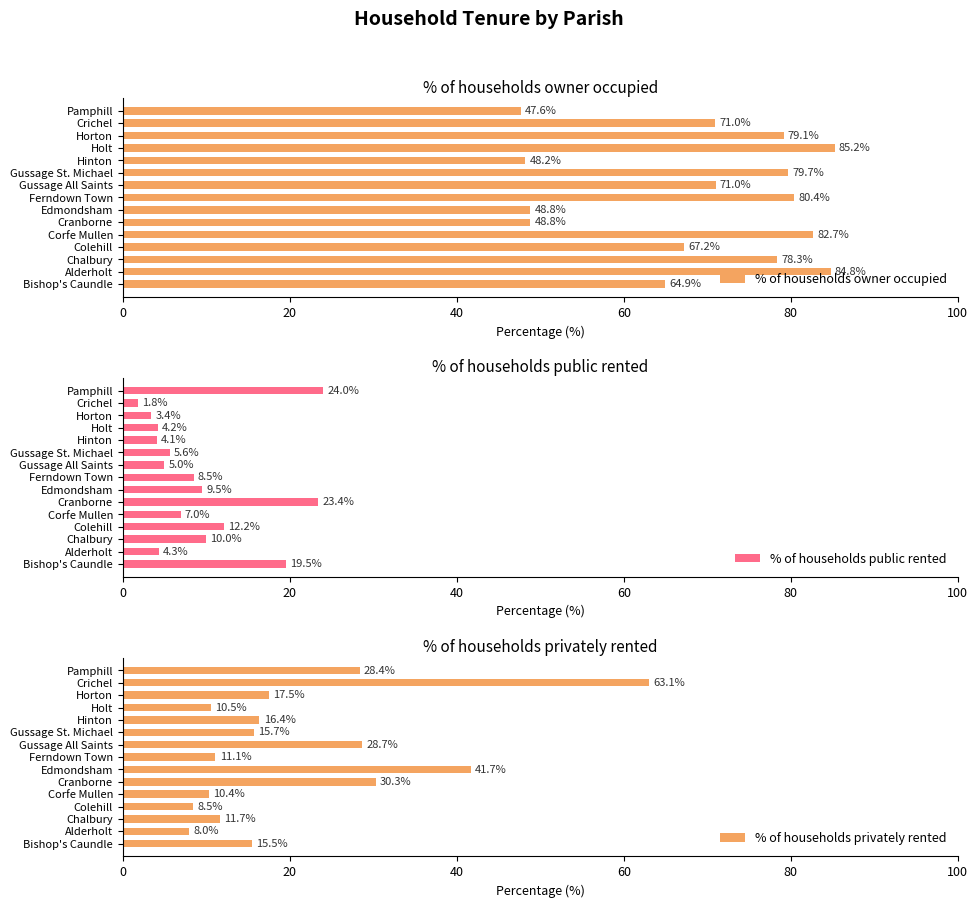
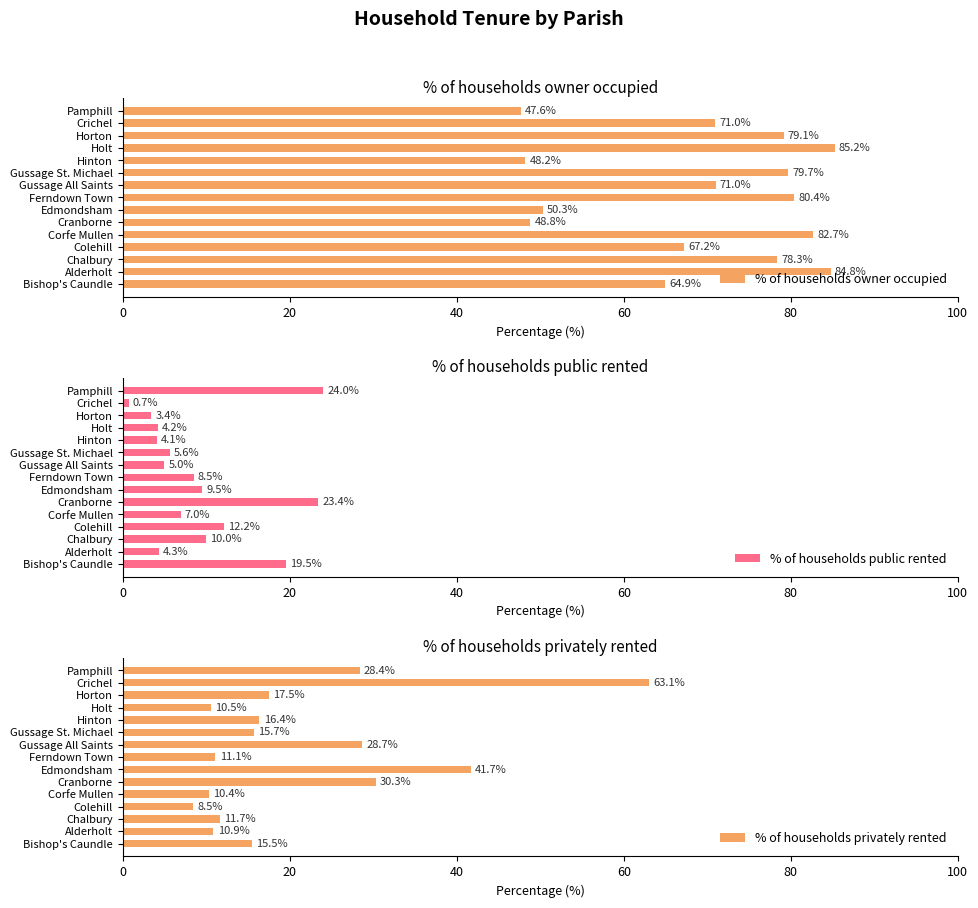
% of households owner occupied, Edmondsham: 48.8% -> 50.3%
% of households public rented, Crichel: 1.8% -> 0.7%
% of households privately rented, Alderholt: 8.0% -> 10.9%
